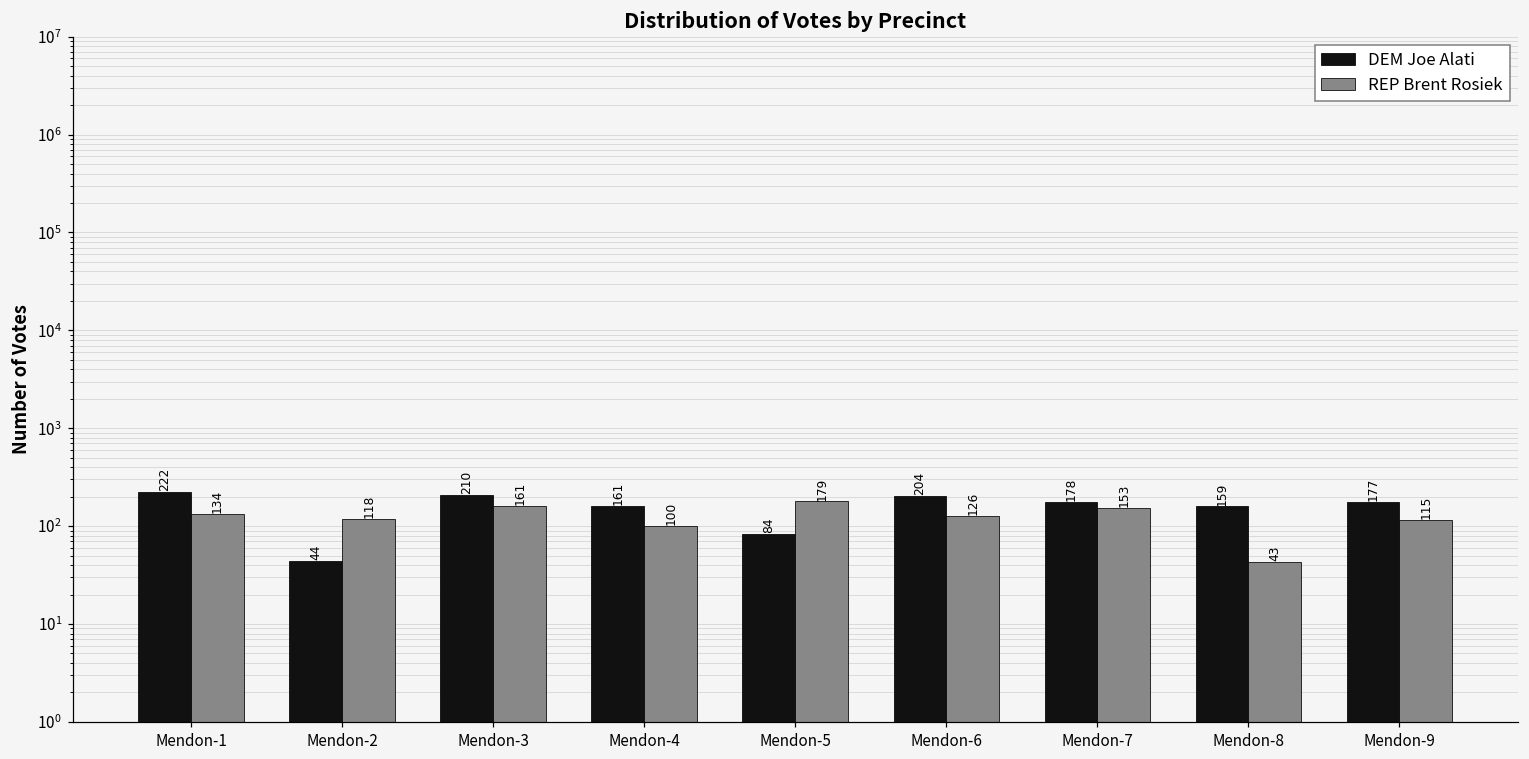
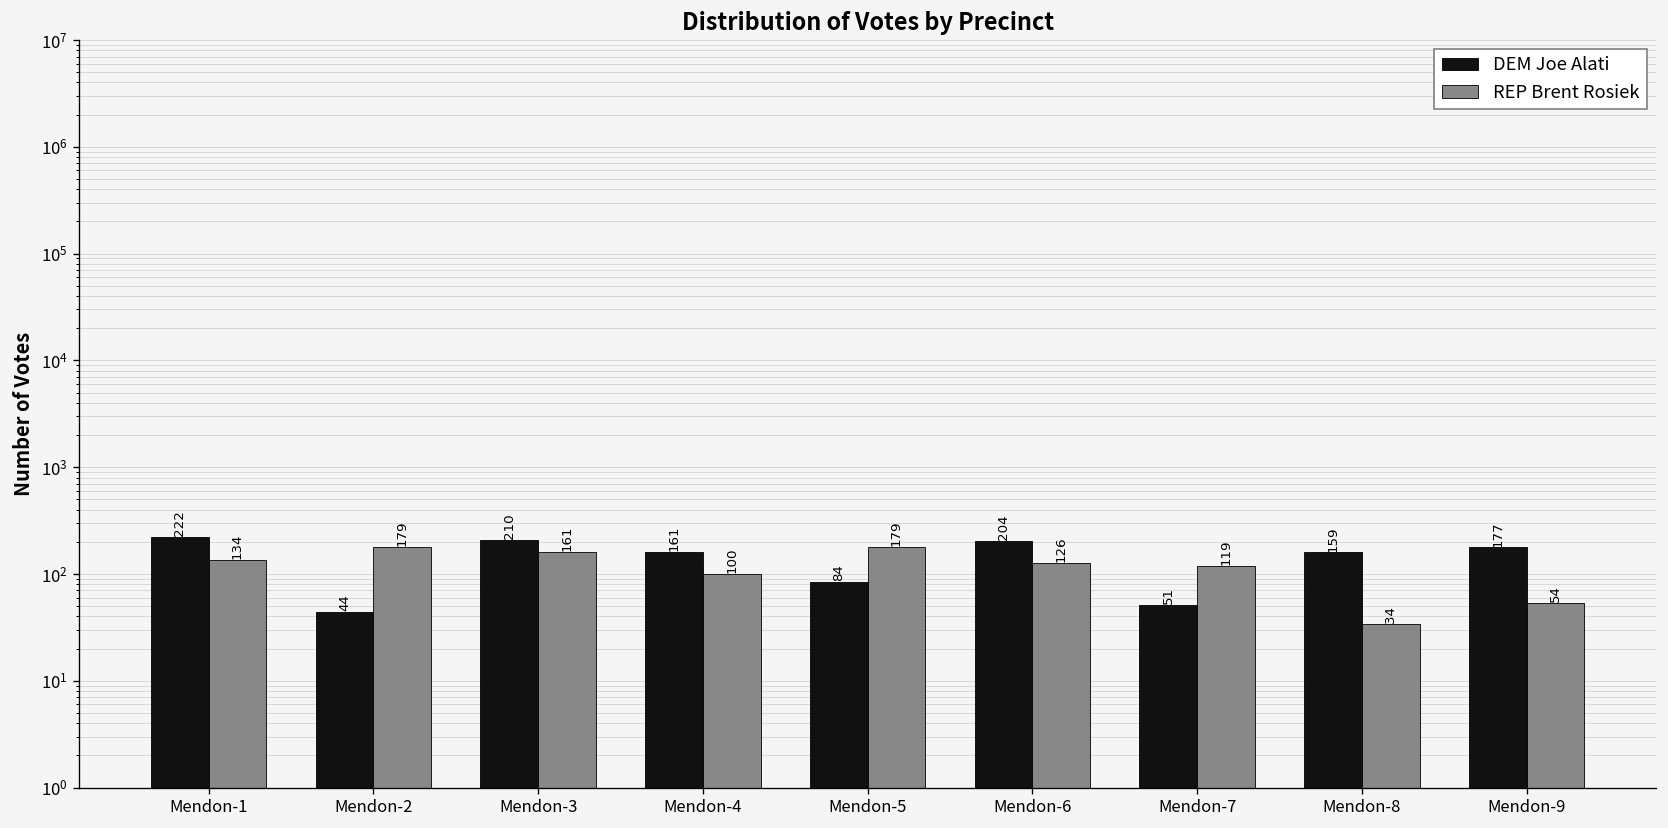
REP Brent Rosiek, Mendon-2: 118 -> 179
DEM Joe Alati, Mendon-7: 178 -> 51
REP Brent Rosiek, Mendon-7: 153 -> 119
REP Brent Rosiek, Mendon-8: 43 -> 34
REP Brent Rosiek, Mendon-9: 115 -> 54
